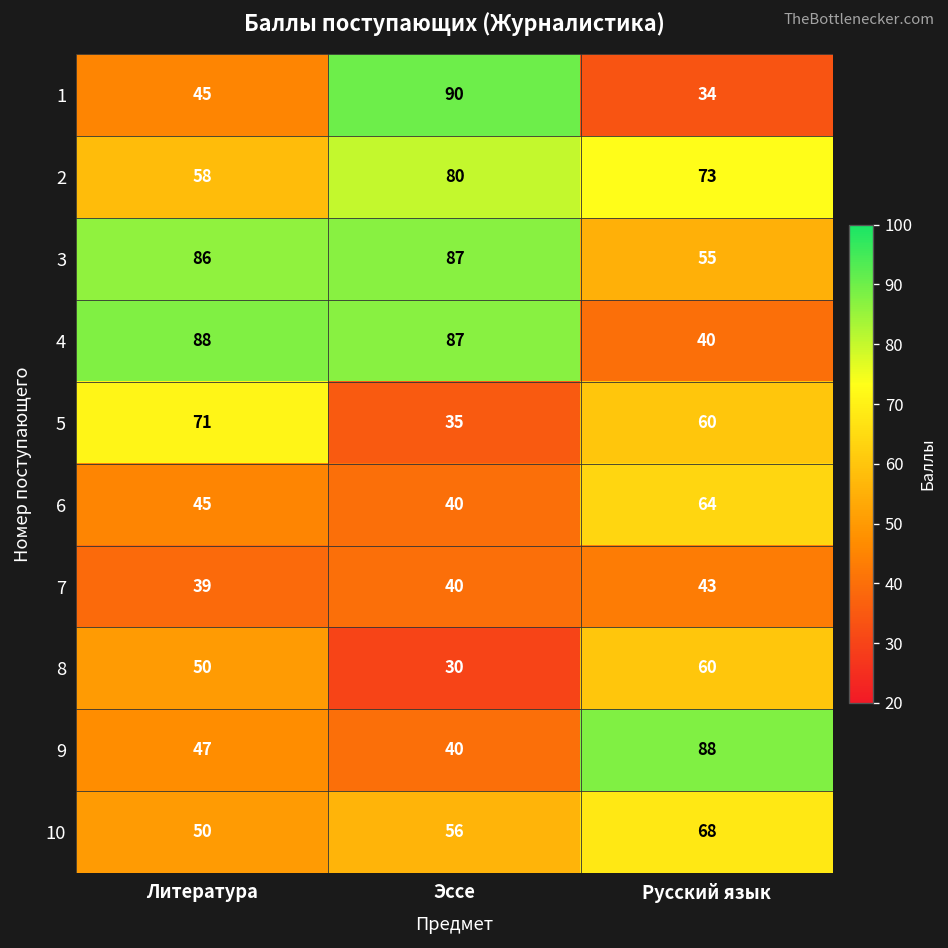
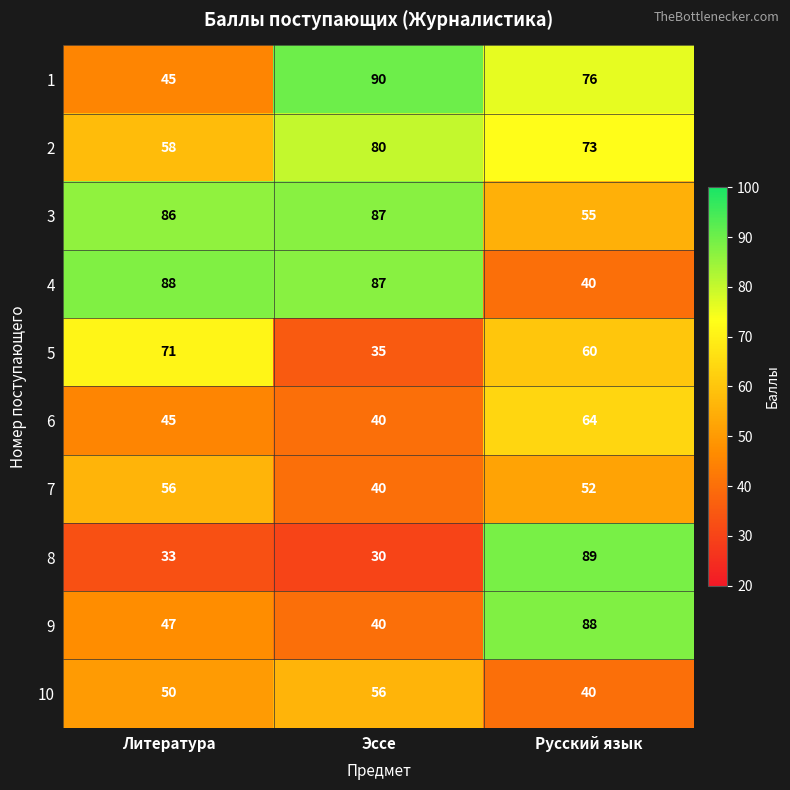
1, Русский язык: 34 -> 76
7, Литература: 39 -> 56
7, Русский язык: 43 -> 52
8, Литература: 50 -> 33
8, Русский язык: 60 -> 89
10, Русский язык: 68 -> 40
